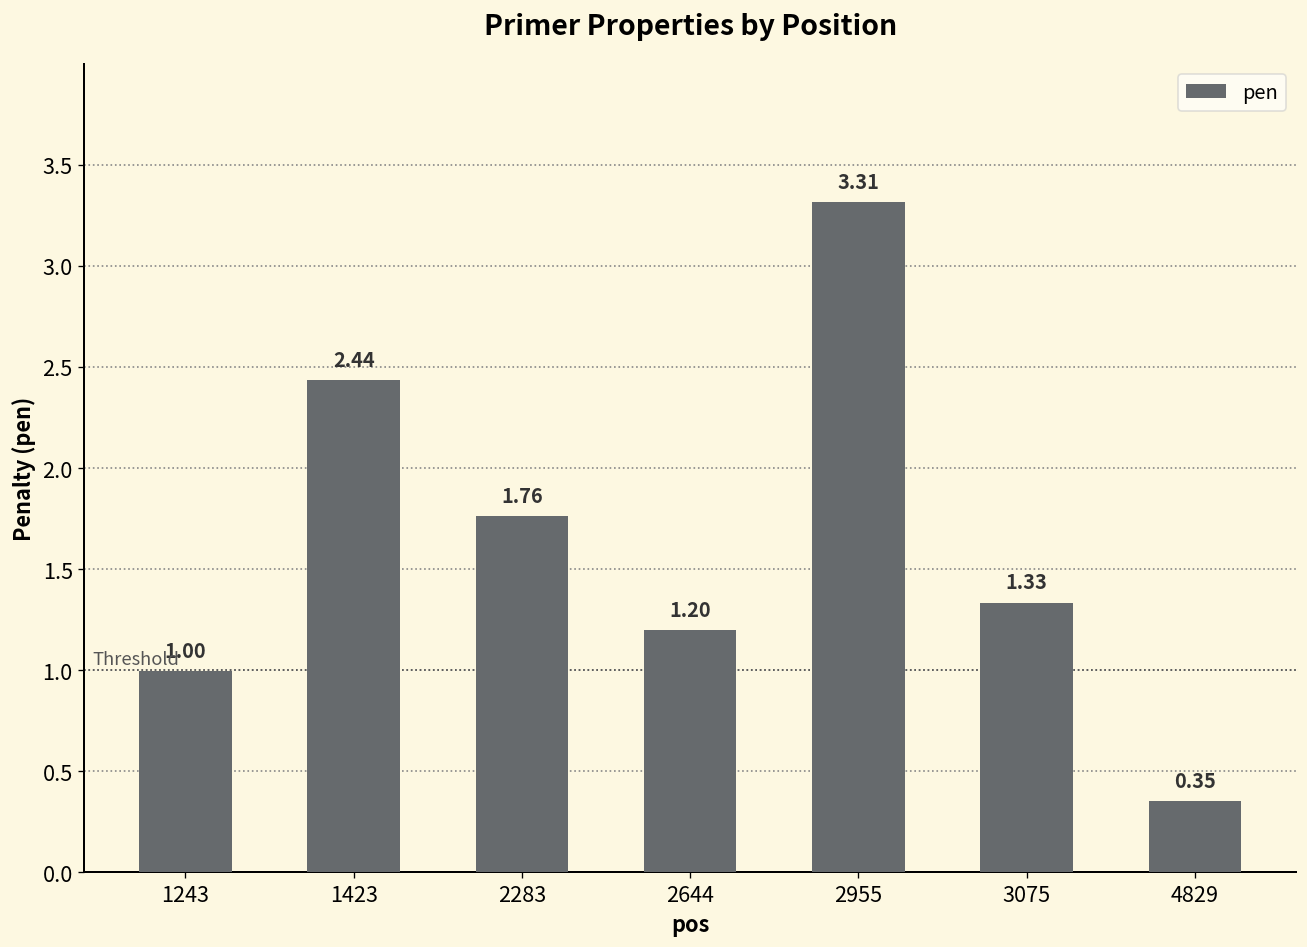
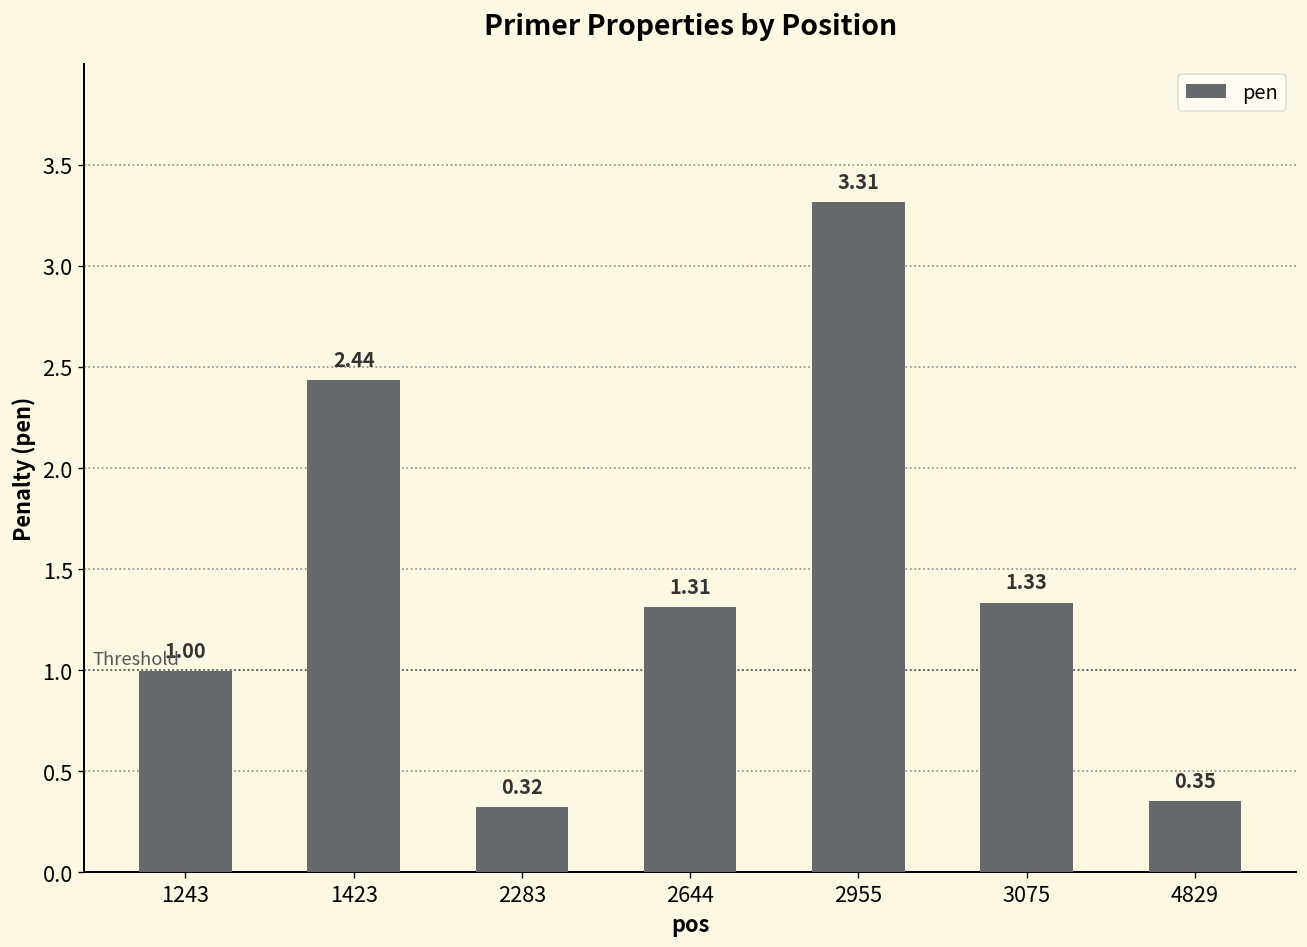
2283: 1.76 -> 0.32
2644: 1.20 -> 1.31
